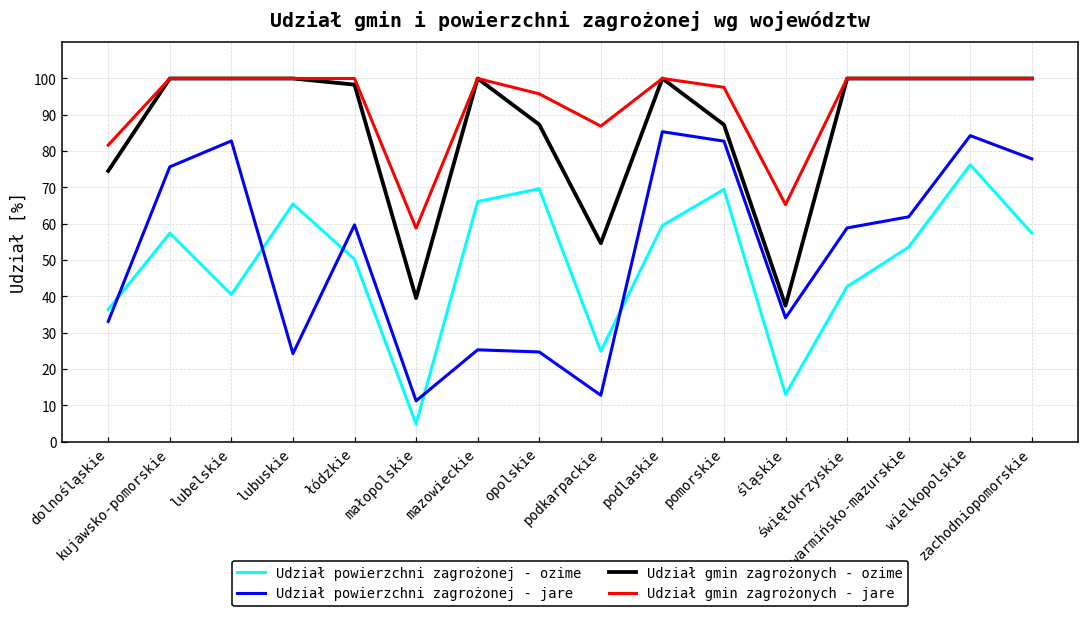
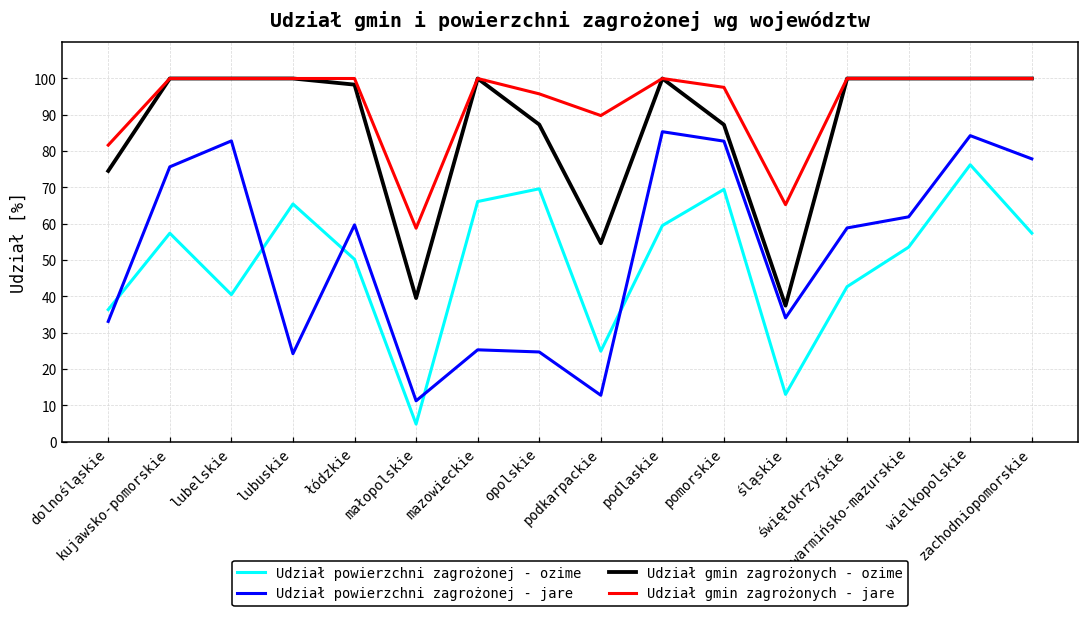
Udział gmin zagrożonych - jare, podkarpackie: 87 -> 90
